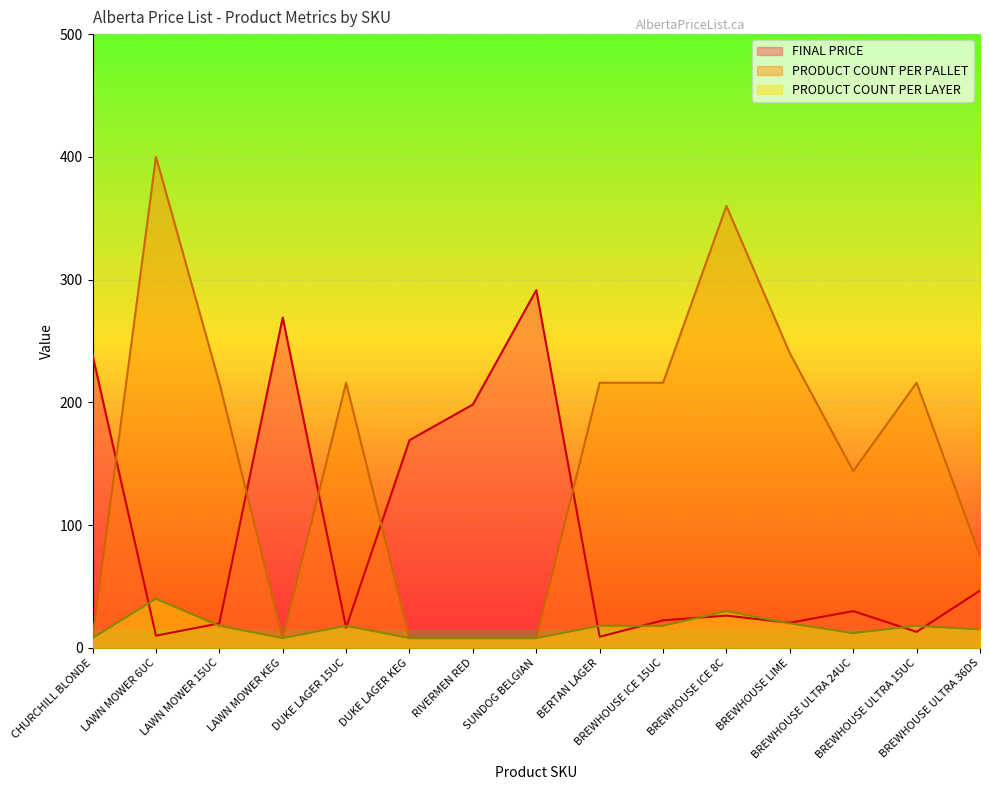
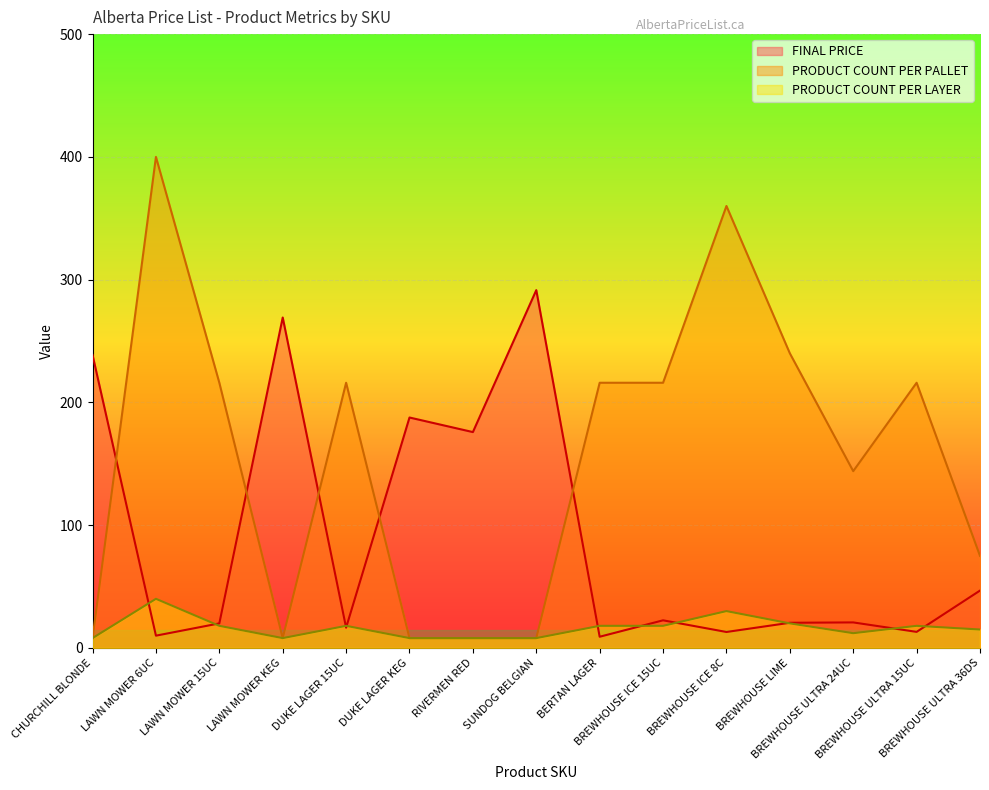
FINAL PRICE, DUKE LAGER KEG: 169 -> 188
FINAL PRICE, RIVERMEN RED: 198 -> 176
FINAL PRICE, BREWHOUSE ICE 8C: 26 -> 13
FINAL PRICE, BREWHOUSE ULTRA 24UC: 30 -> 21
